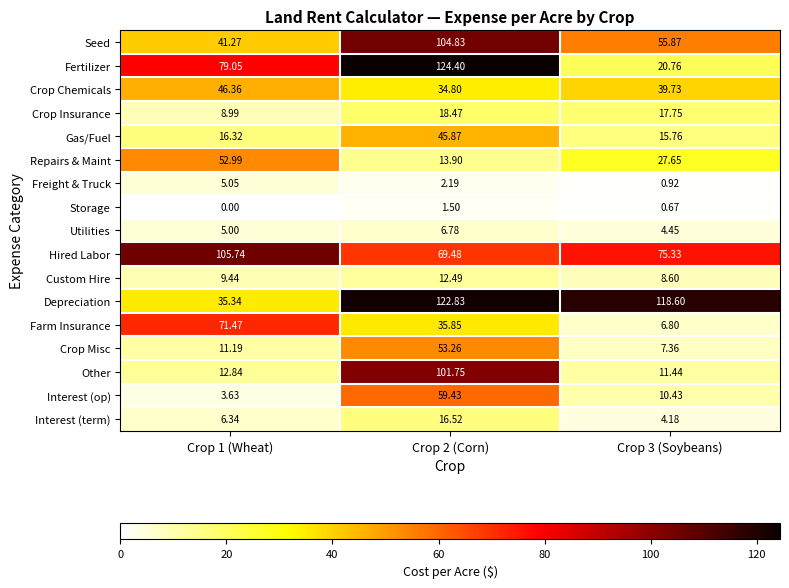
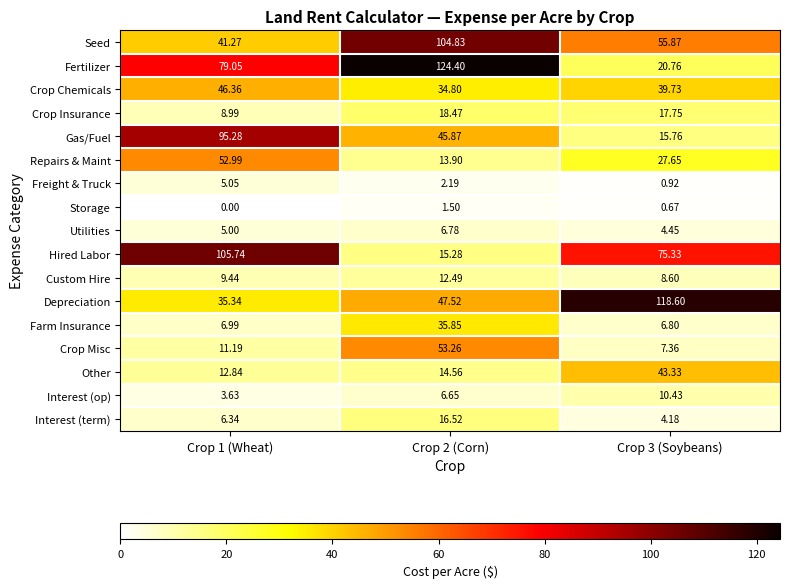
Gas/Fuel, Crop 1 (Wheat): 16.32 -> 95.28
Hired Labor, Crop 2 (Corn): 69.48 -> 15.28
Depreciation, Crop 2 (Corn): 122.83 -> 47.52
Farm Insurance, Crop 1 (Wheat): 71.47 -> 6.99
Other, Crop 2 (Corn): 101.75 -> 14.56
Other, Crop 3 (Soybeans): 11.44 -> 43.33
Interest (op), Crop 2 (Corn): 59.43 -> 6.65
